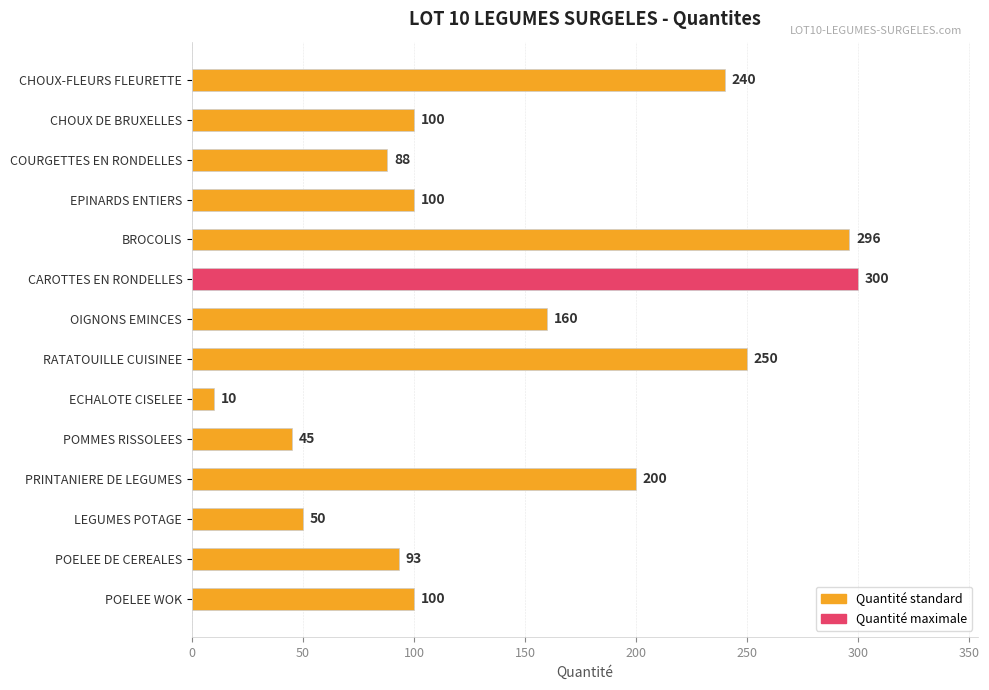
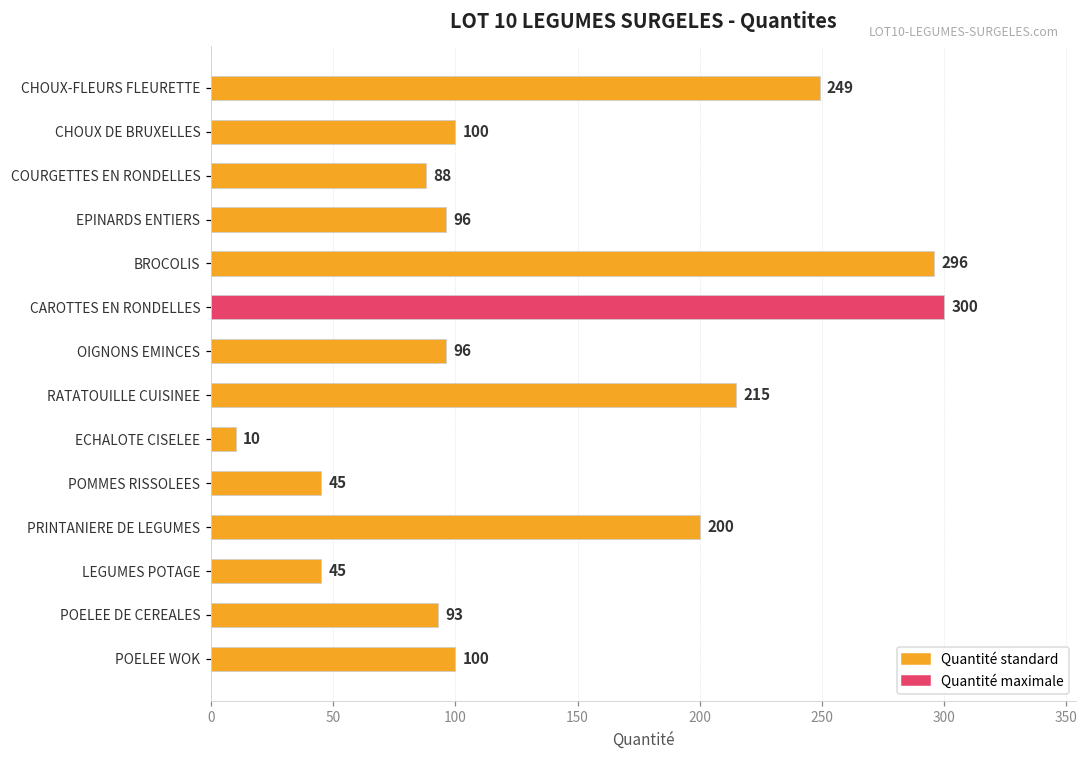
CHOUX-FLEURS FLEURETTE: 240 -> 249
EPINARDS ENTIERS: 100 -> 96
OIGNONS EMINCES: 160 -> 96
RATATOUILLE CUISINEE: 250 -> 215
LEGUMES POTAGE: 50 -> 45
